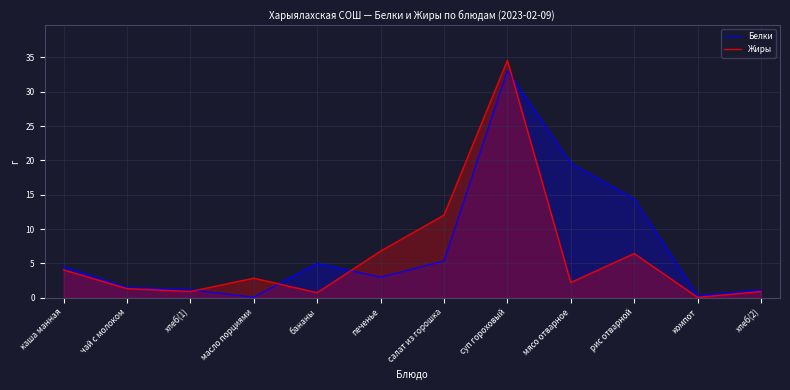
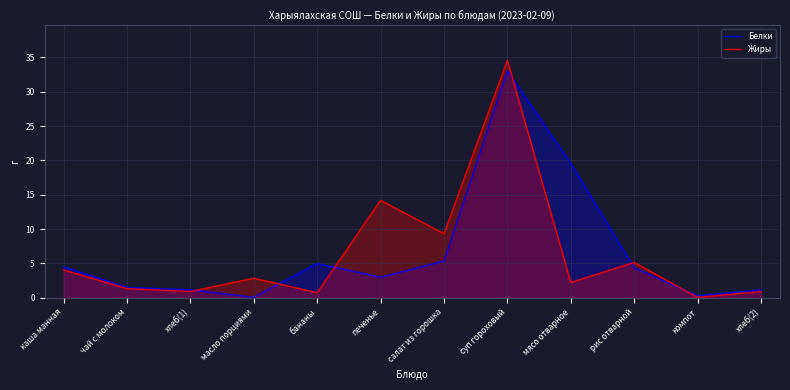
Жиры, печенье: 7 -> 14
Жиры, салат из горошка: 12 -> 9
Белки, рис отварной: 14 -> 4
Жиры, рис отварной: 6 -> 5
